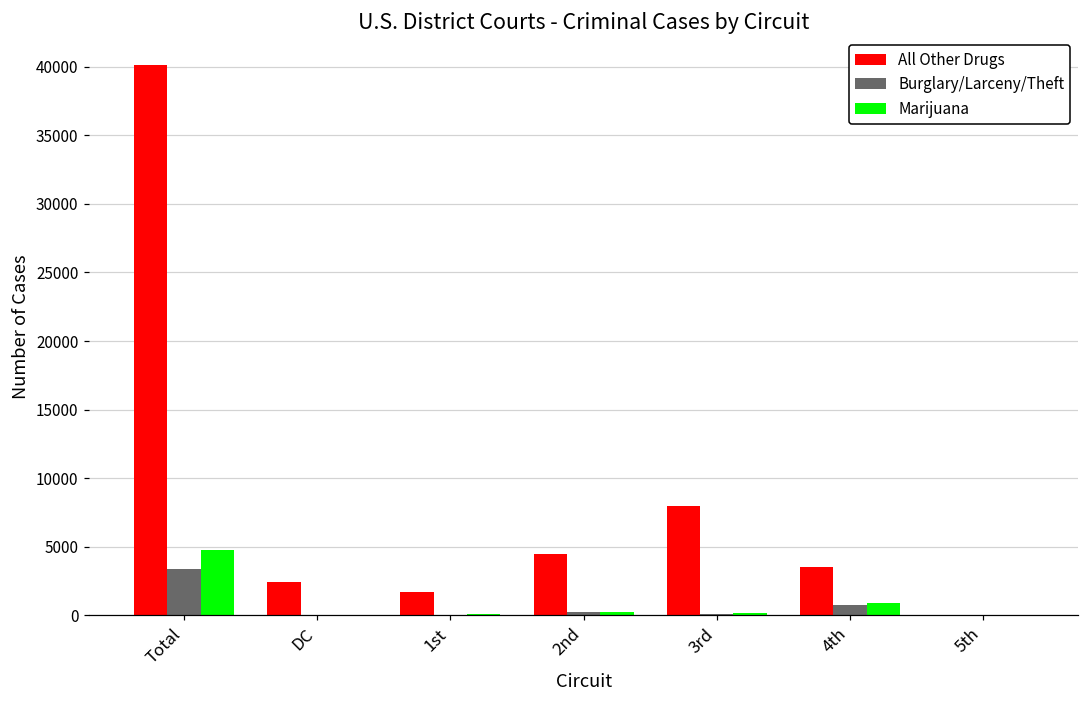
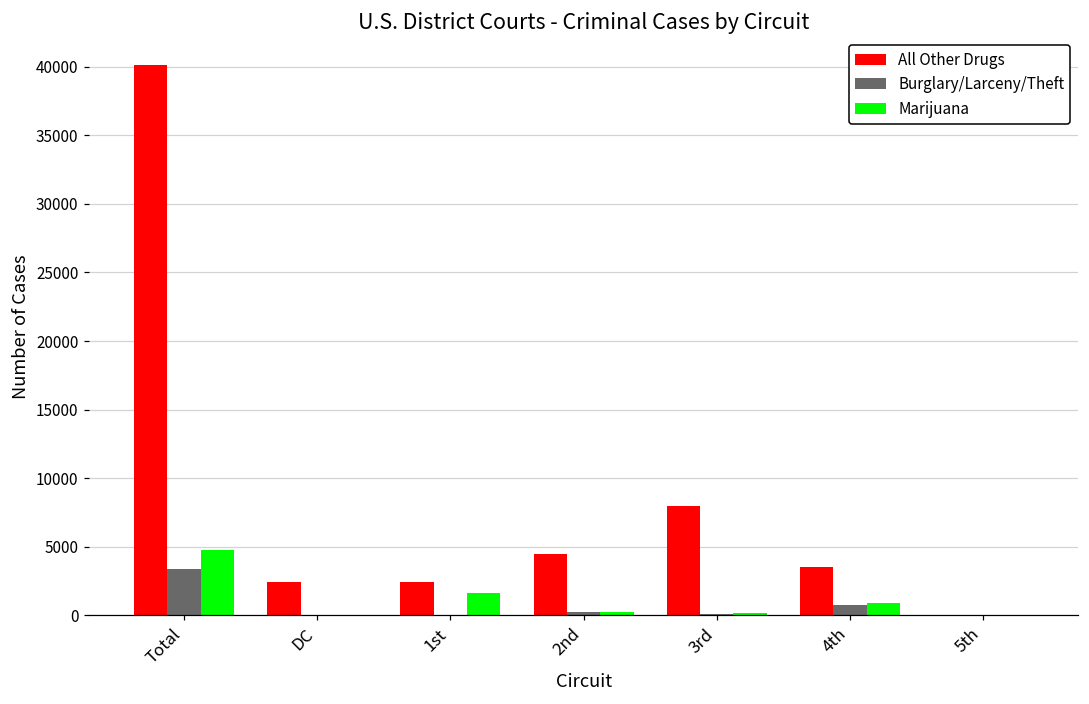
All Other Drugs, 1st: 1700 -> 2400
Marijuana, 1st: 100 -> 1700
